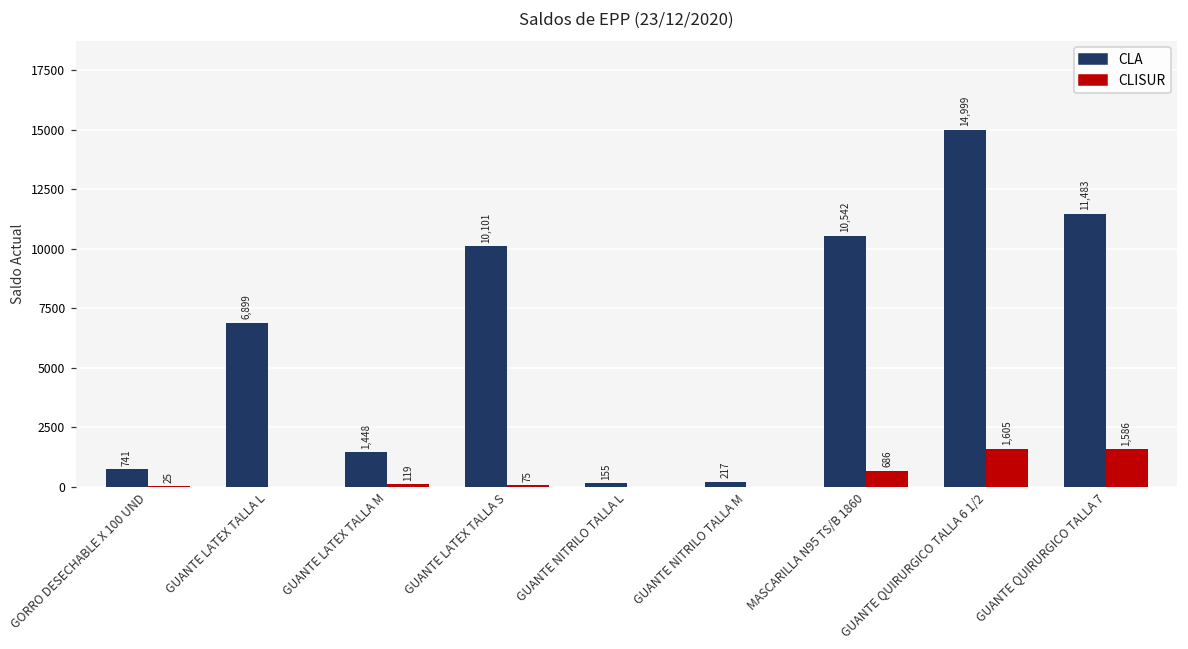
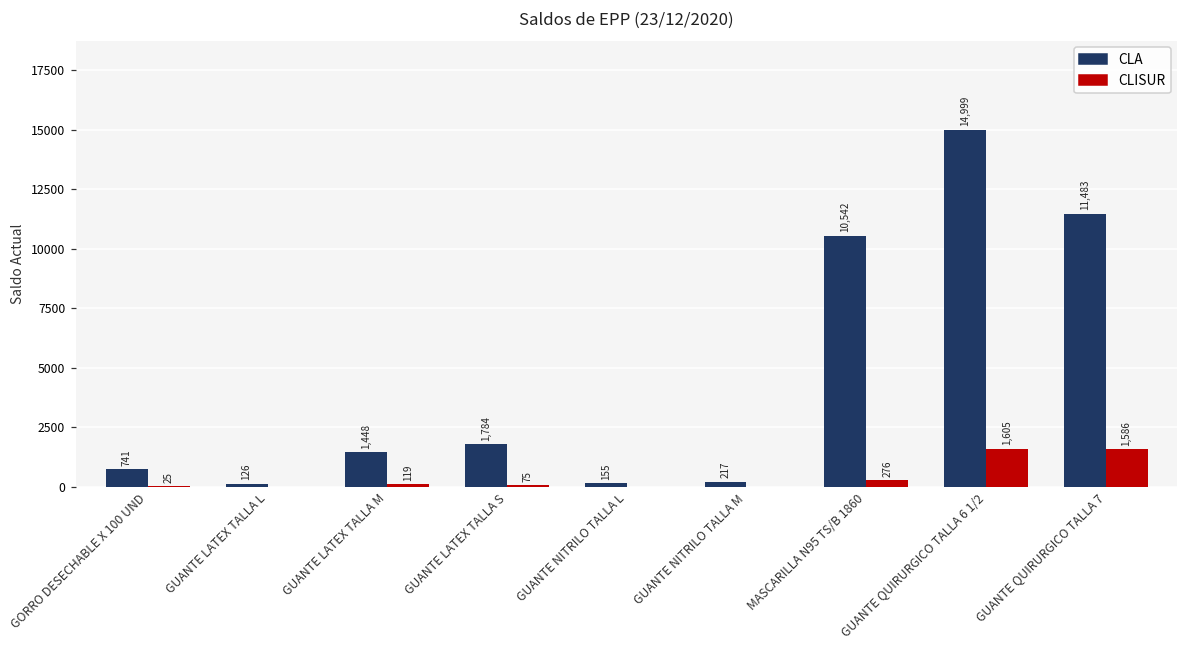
CLA, GUANTE LATEX TALLA L: 6,899 -> 126
CLA, GUANTE LATEX TALLA S: 10,101 -> 1,784
CLISUR, MASCARILLA N95 TS/B 1860: 686 -> 276
